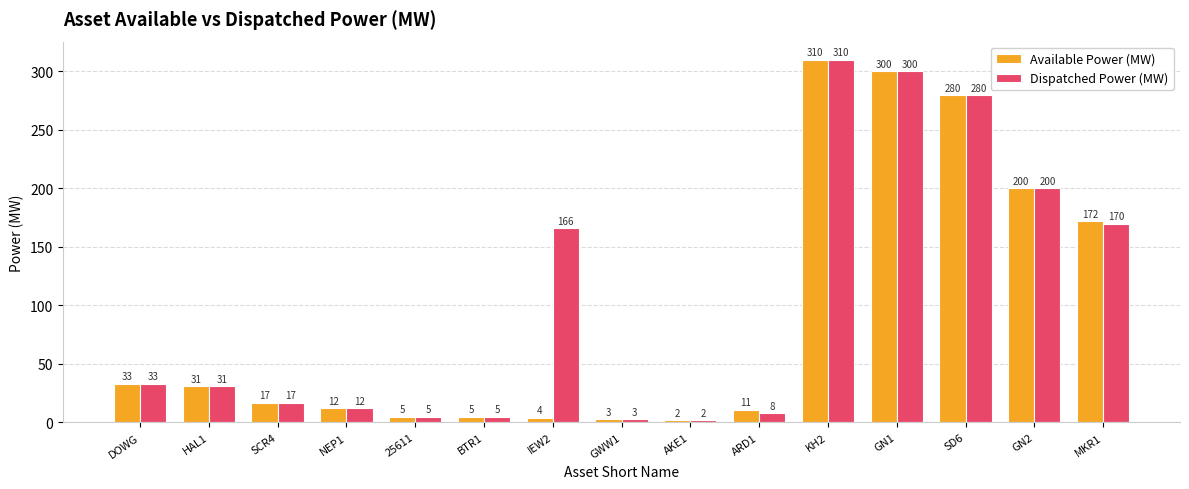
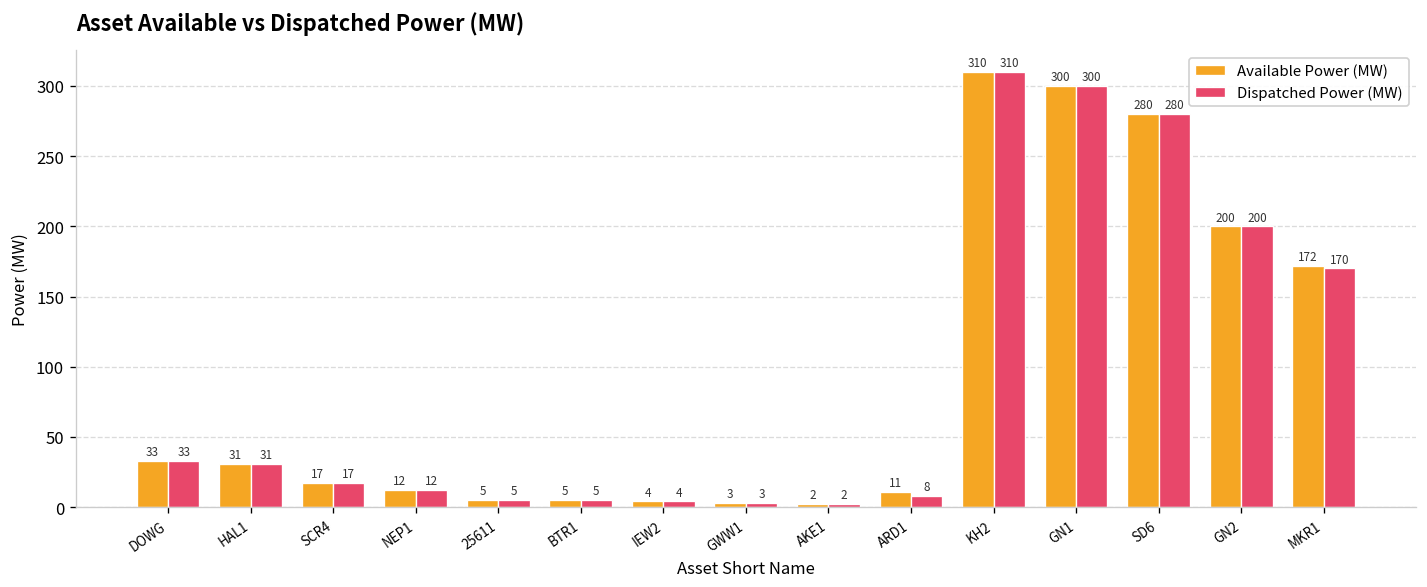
Dispatched Power (MW), IEW2: 166 -> 4
